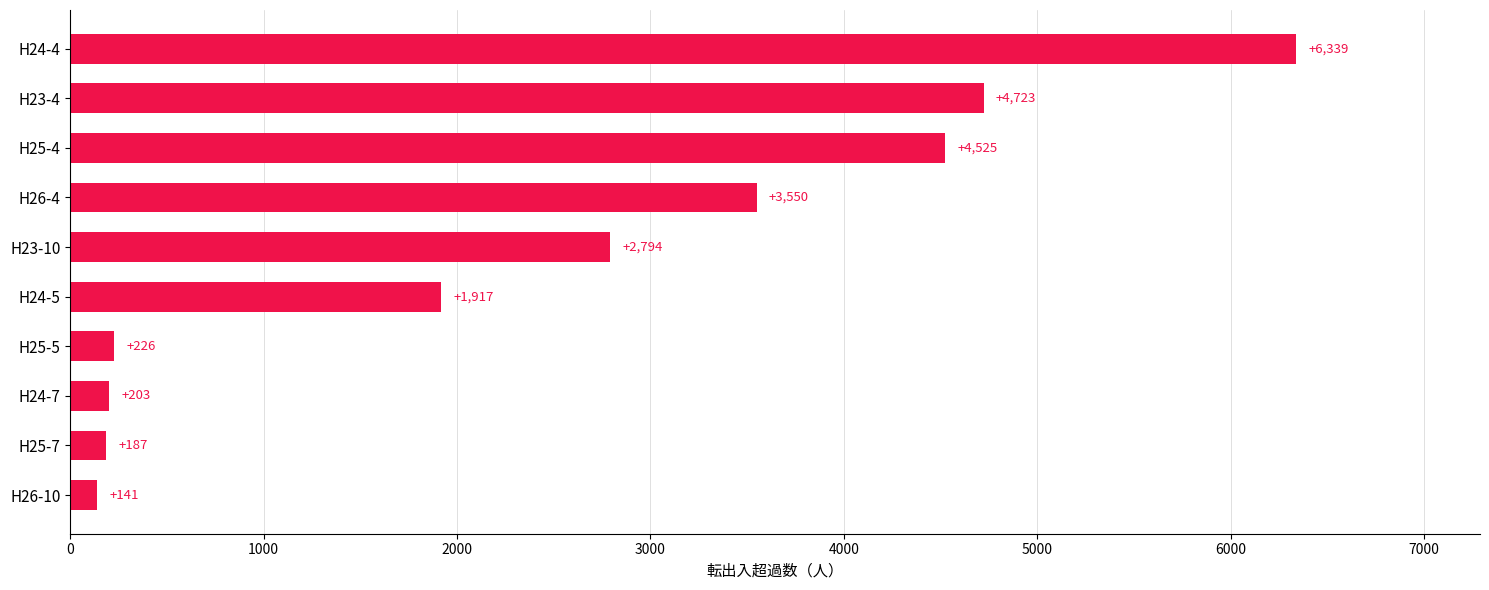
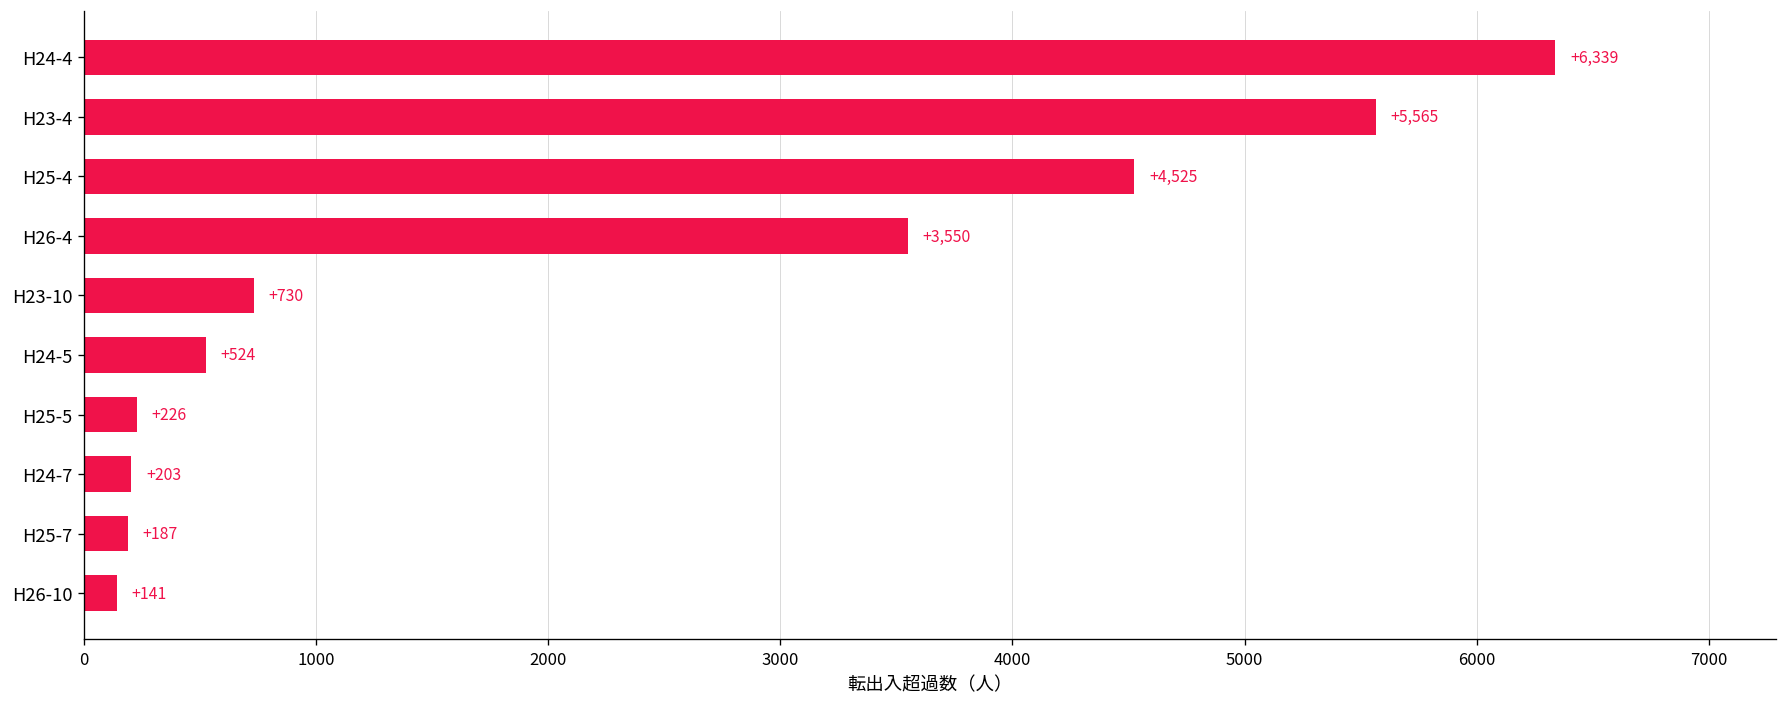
H23-4: +4,723 -> +5,565
H23-10: +2,794 -> +730
H24-5: +1,917 -> +524
